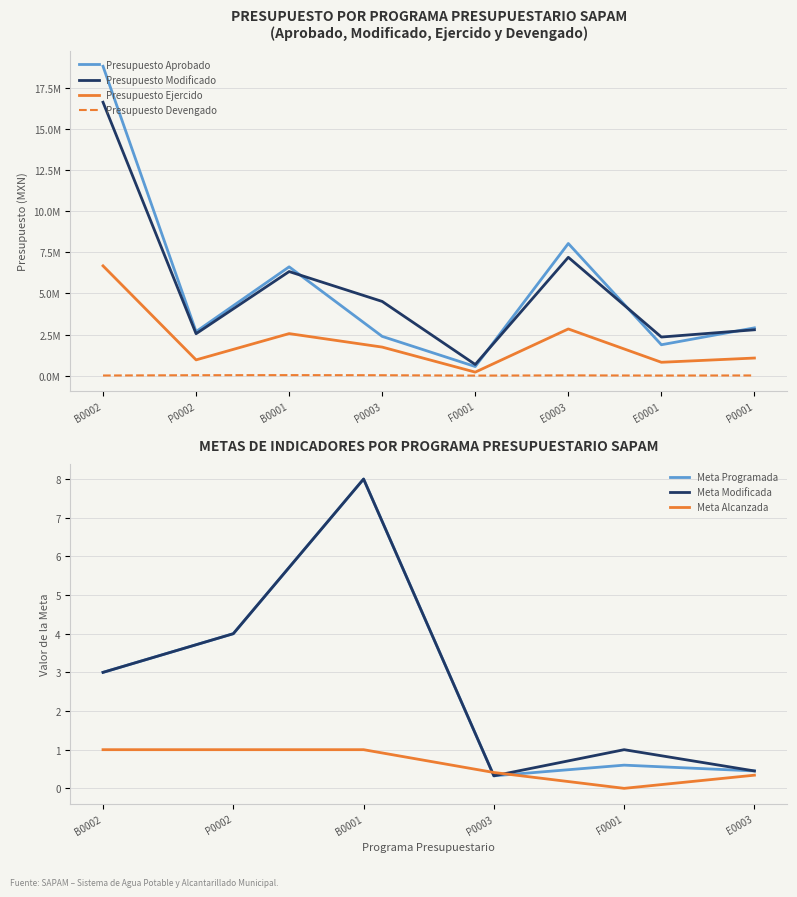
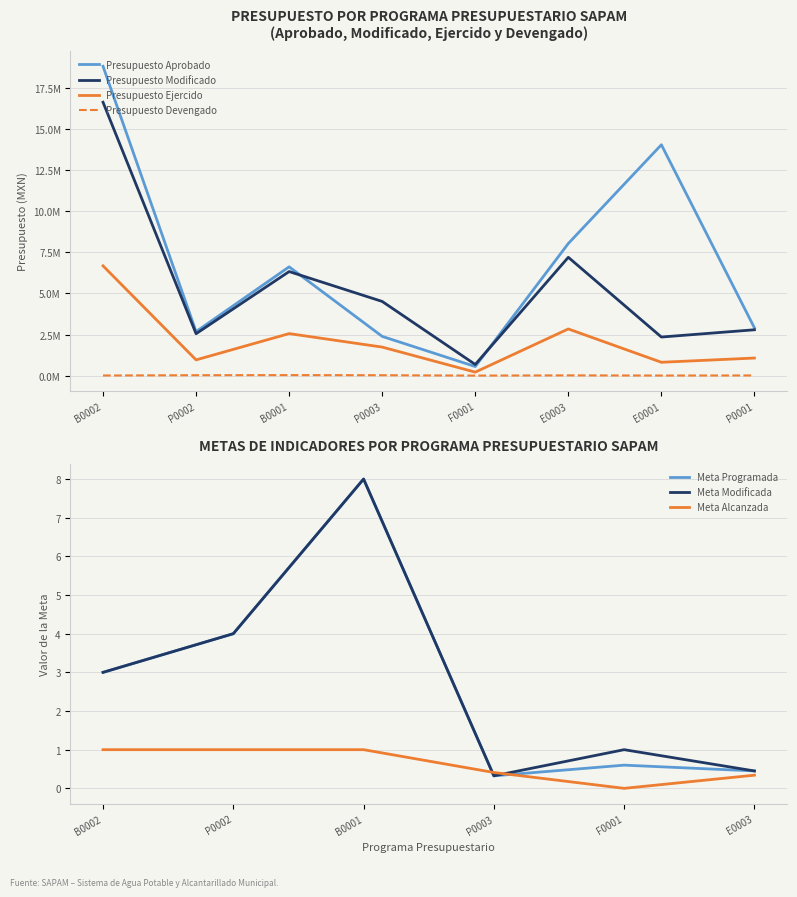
PRESUPUESTO POR PROGRAMA PRESUPUESTARIO SAPAM (Aprobado, Modificado, Ejercido y Devengado), Presupuesto Aprobado, E0001: 1900000 -> 14000000
